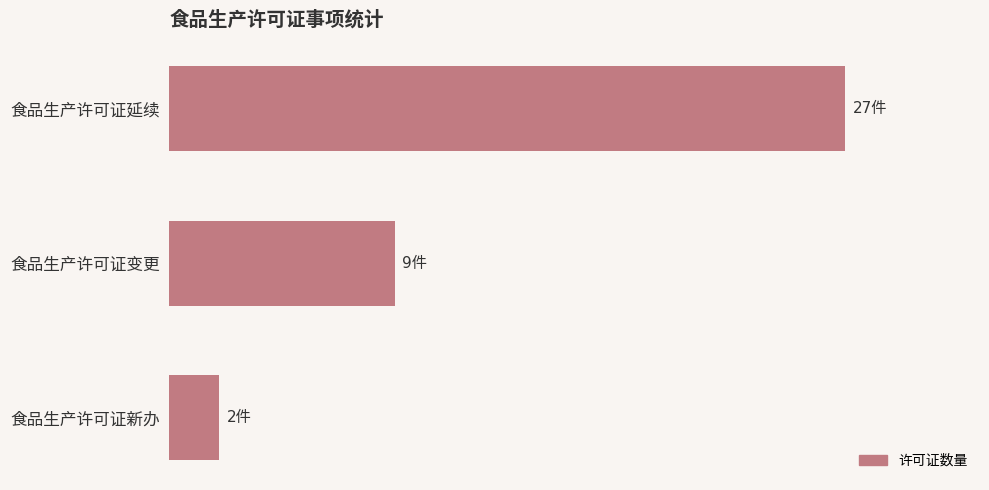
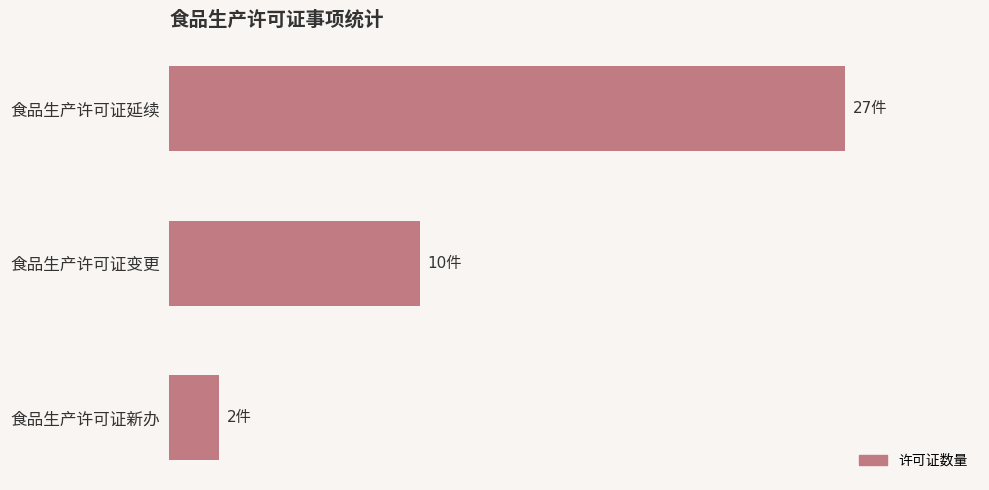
食品生产许可证变更: 9件 -> 10件
